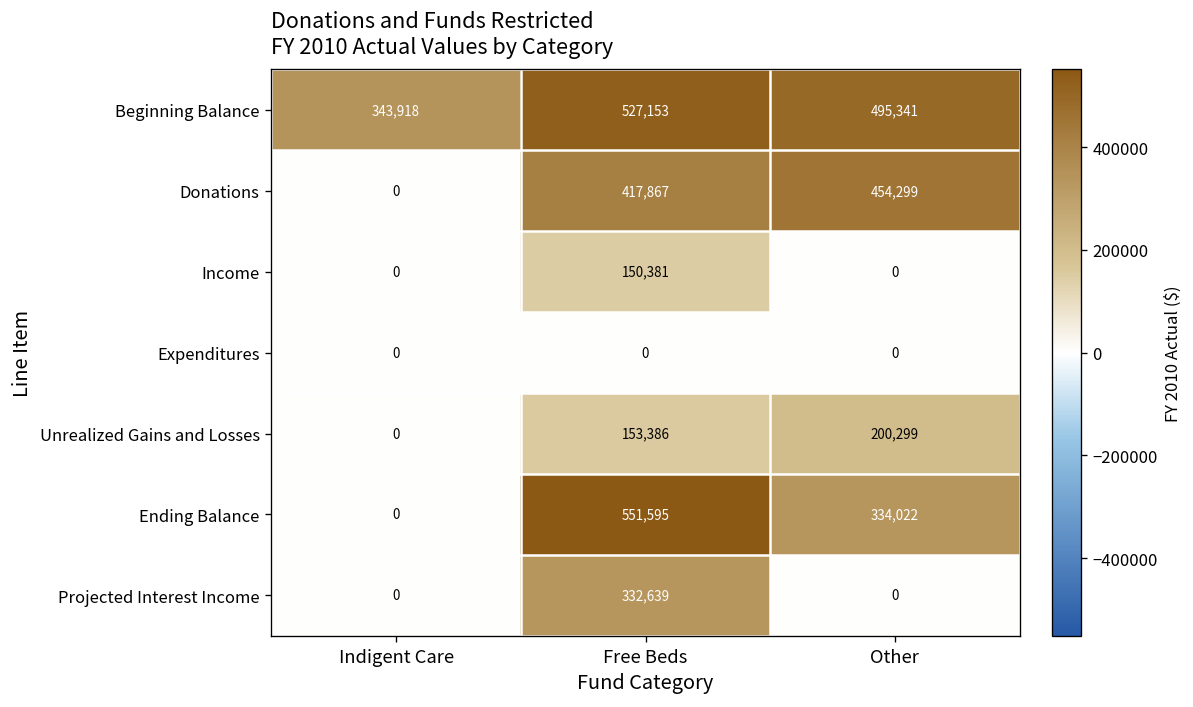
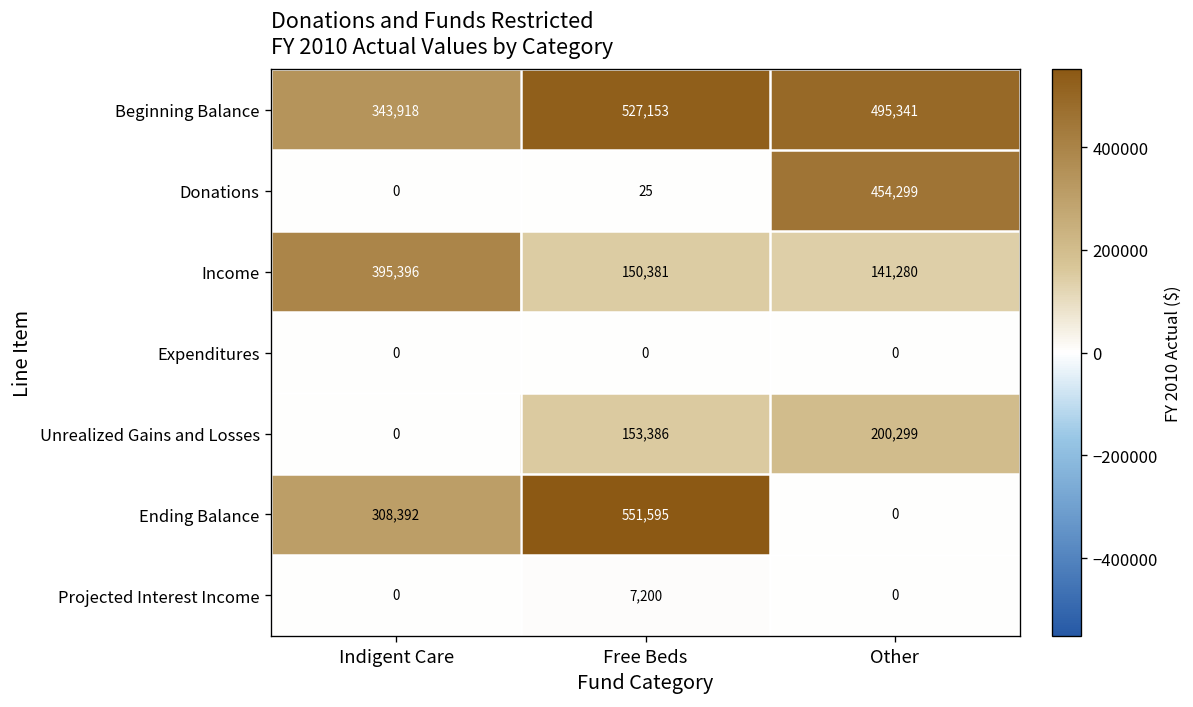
Donations, Free Beds: 417,867 -> 25
Income, Indigent Care: 0 -> 395,396
Income, Other: 0 -> 141,280
Ending Balance, Indigent Care: 0 -> 308,392
Ending Balance, Other: 334,022 -> 0
Projected Interest Income, Free Beds: 332,639 -> 7,200
